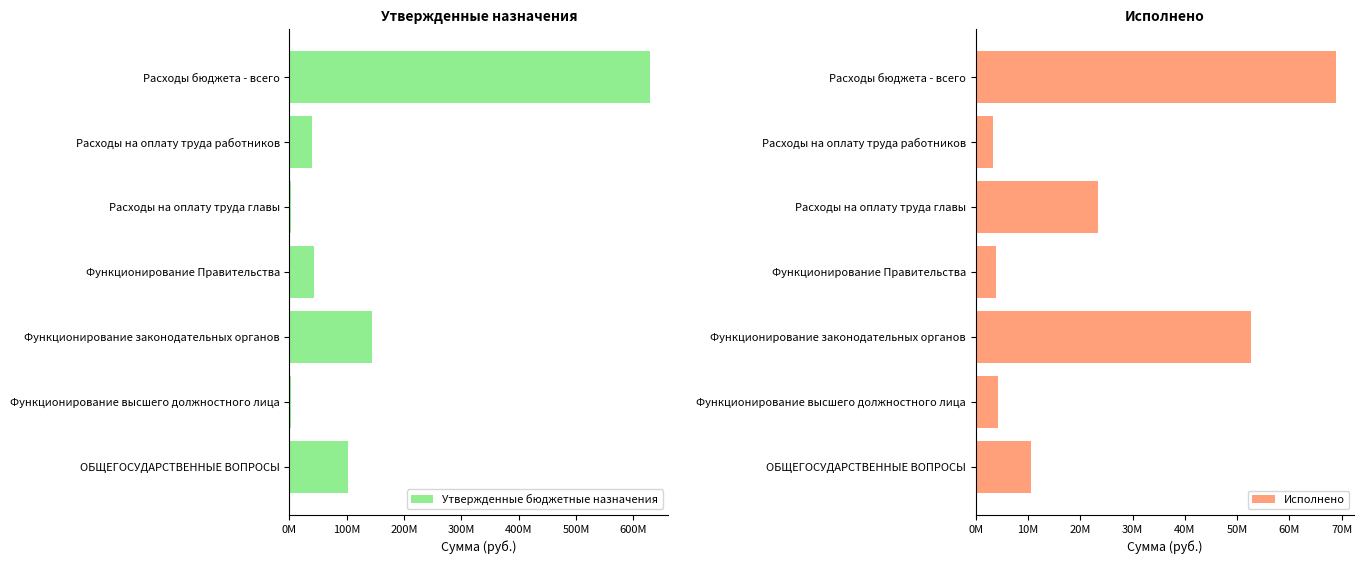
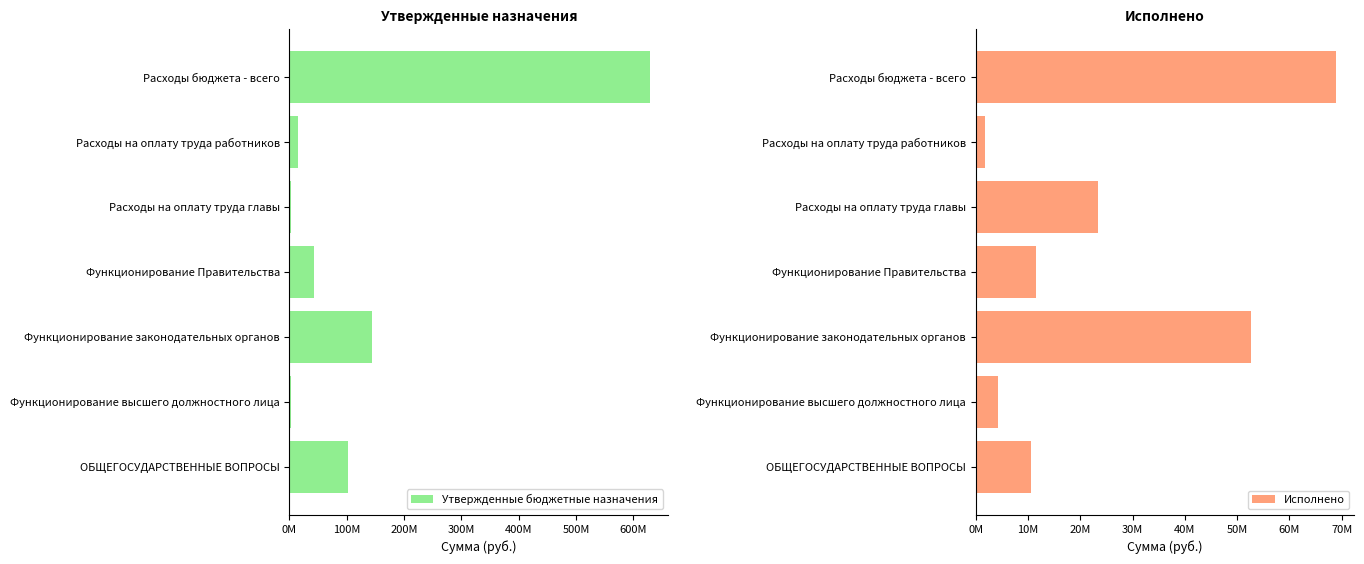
Утвержденные назначения, Расходы на оплату труда работников: 40000000 -> 20000000
Исполнено, Расходы на оплату труда работников: 3000000 -> 2000000
Исполнено, Функционирование Правительства: 4000000 -> 12000000
